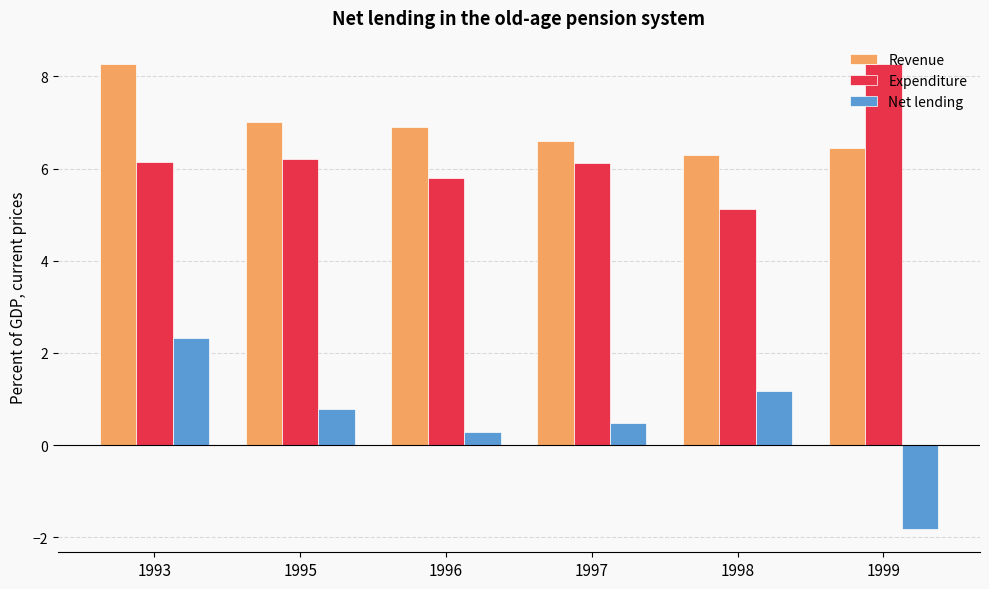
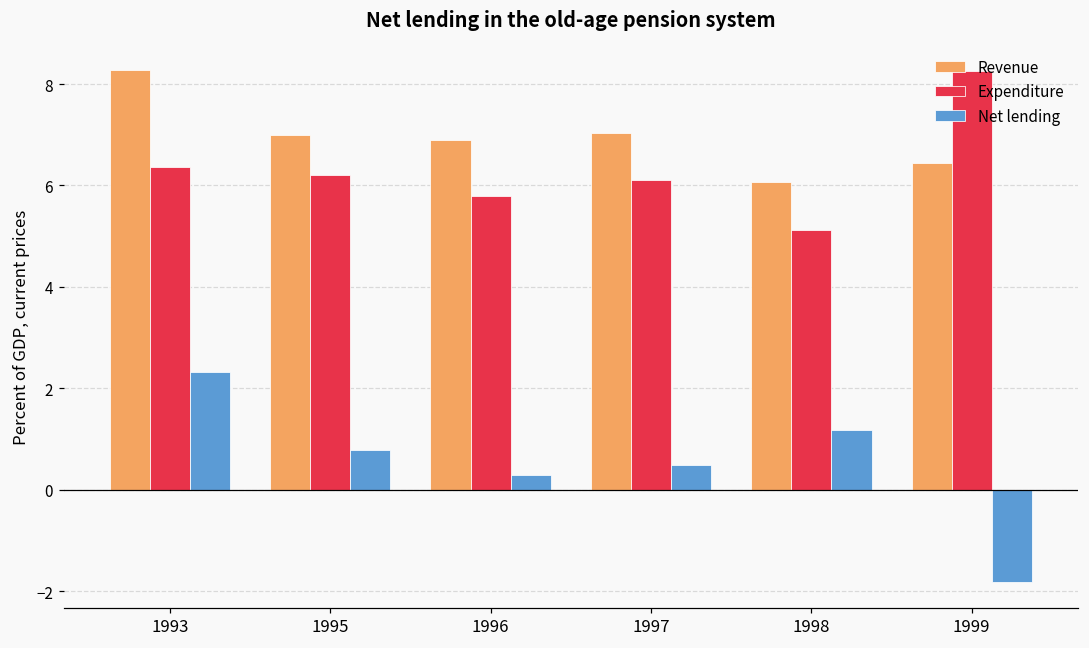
Expenditure, 1993: 6.1 -> 6.4
Revenue, 1997: 6.6 -> 7.0
Revenue, 1998: 6.3 -> 6.1
